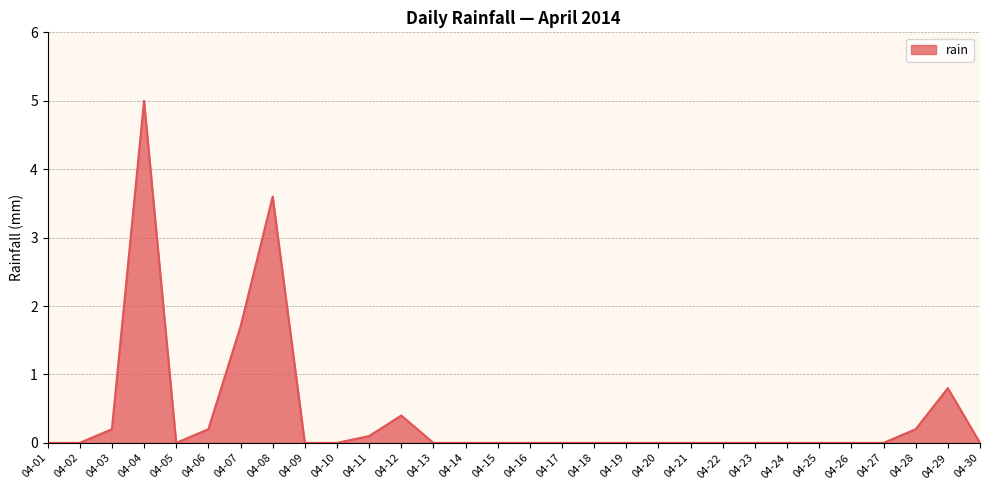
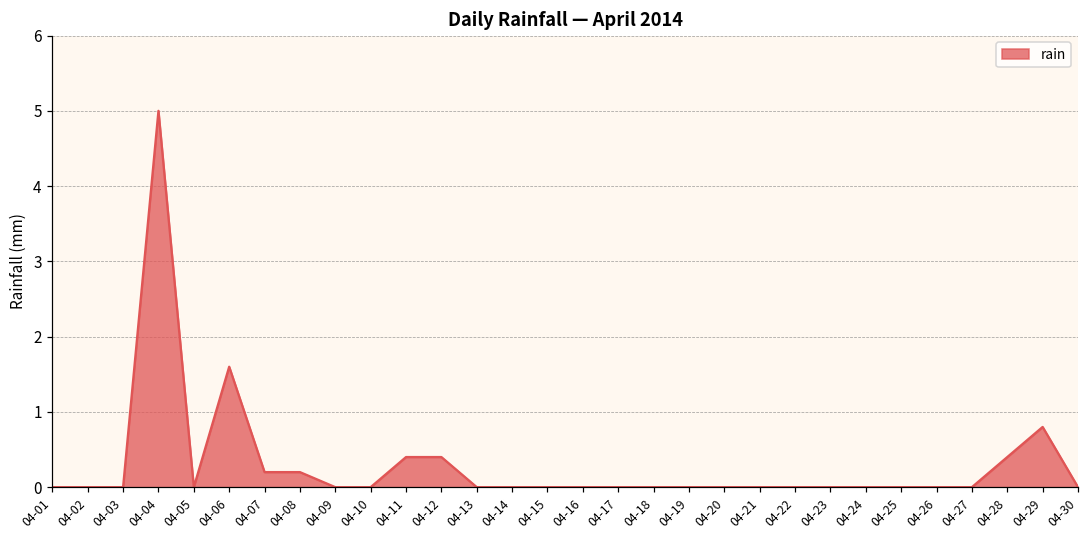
04-03: 0.2 -> 0.0
04-06: 0.2 -> 1.6
04-07: 1.7 -> 0.2
04-08: 3.6 -> 0.2
04-11: 0.1 -> 0.4
04-28: 0.2 -> 0.4
